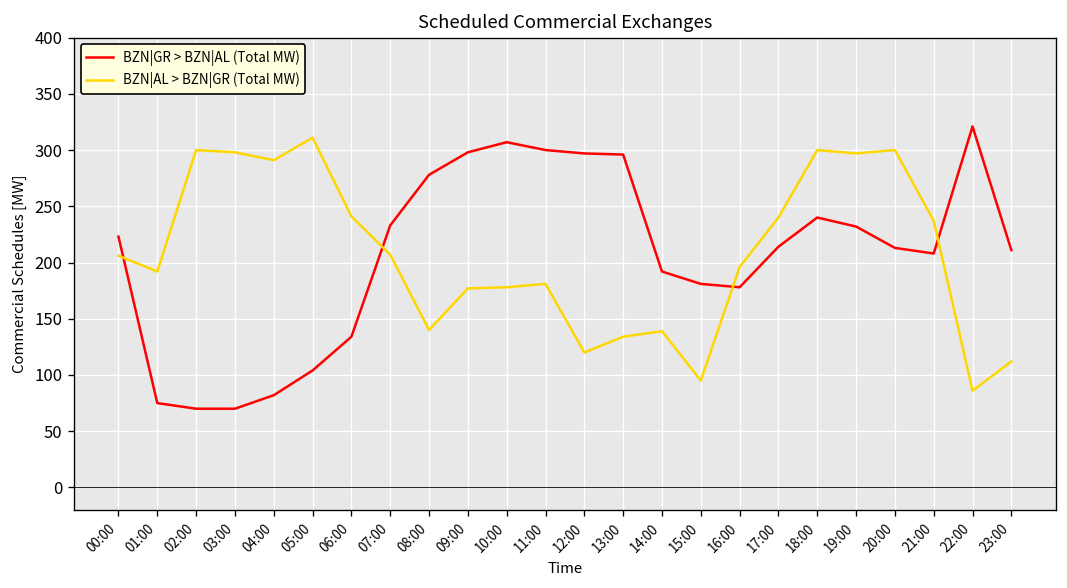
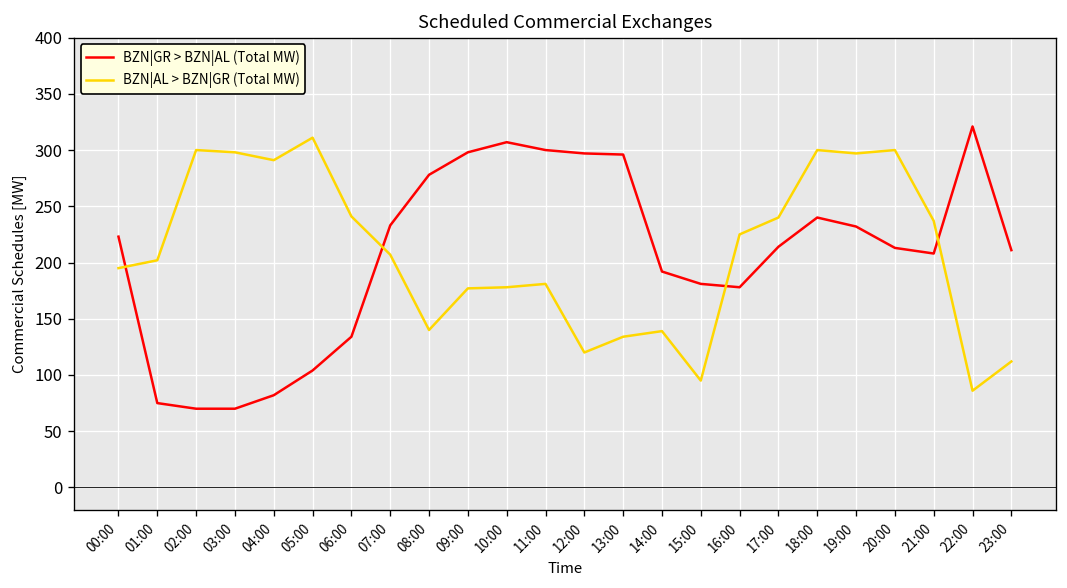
BZN|AL > BZN|GR (Total MW), 00:00: 210 -> 200
BZN|AL > BZN|GR (Total MW), 01:00: 190 -> 200
BZN|AL > BZN|GR (Total MW), 16:00: 200 -> 230
